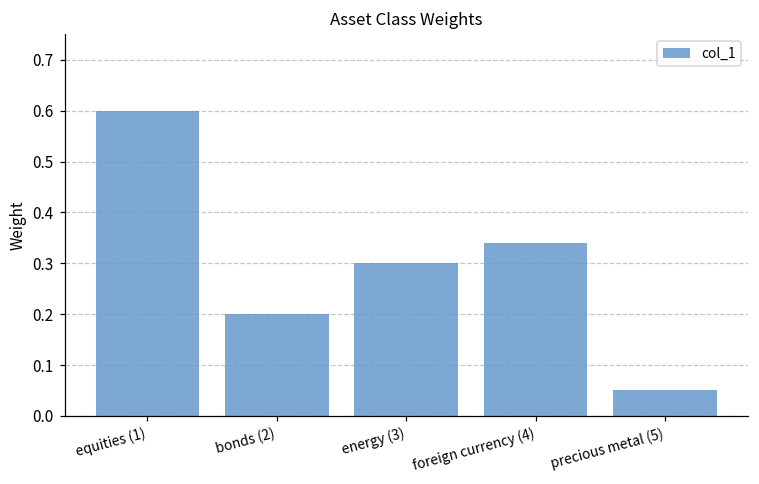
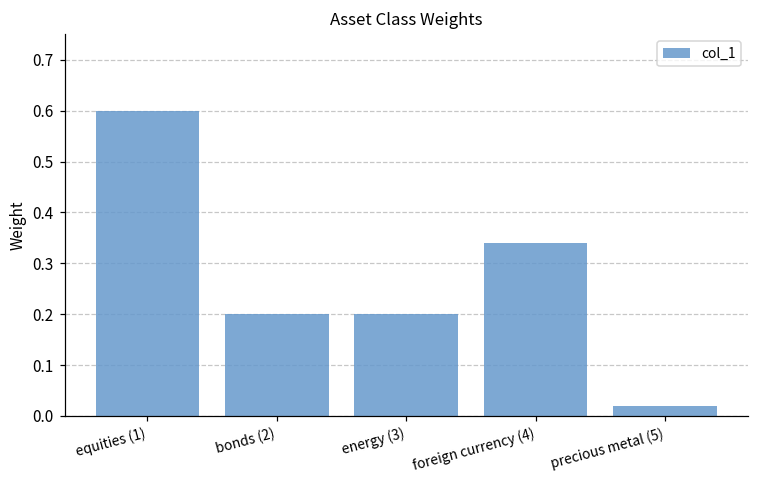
energy (3): 0.3 -> 0.2
precious metal (5): 0.05 -> 0.02
